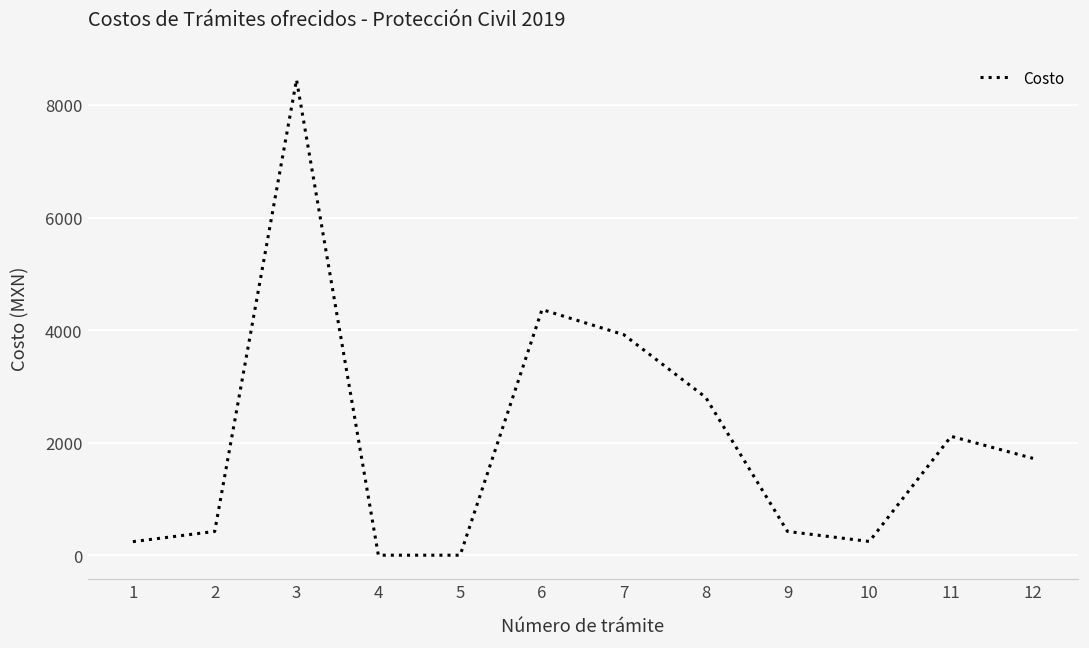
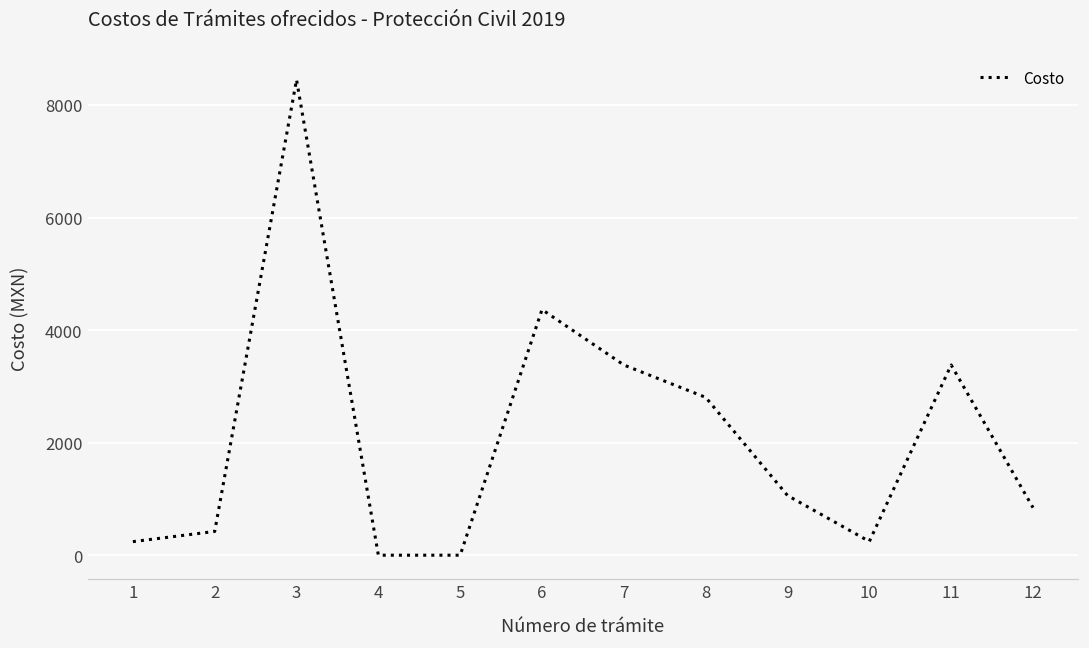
7: 3900 -> 3400
9: 400 -> 1100
11: 2100 -> 3400
12: 1700 -> 800
